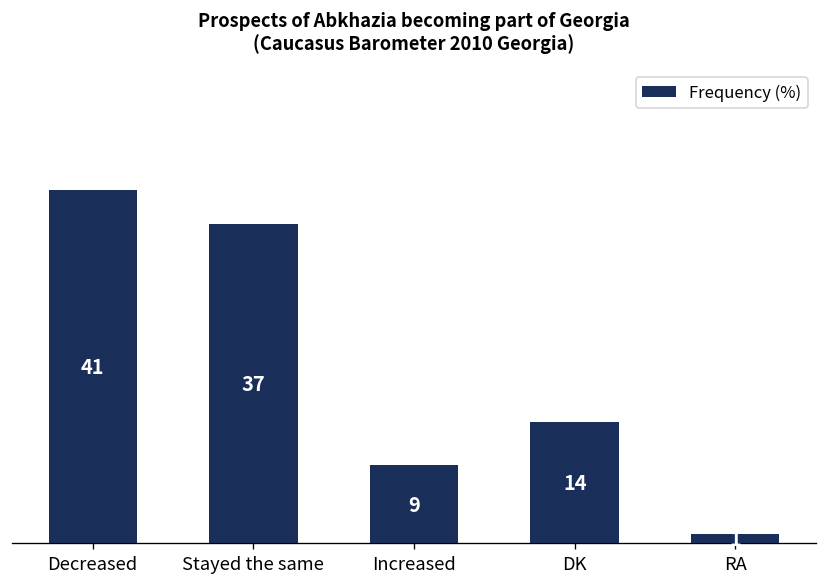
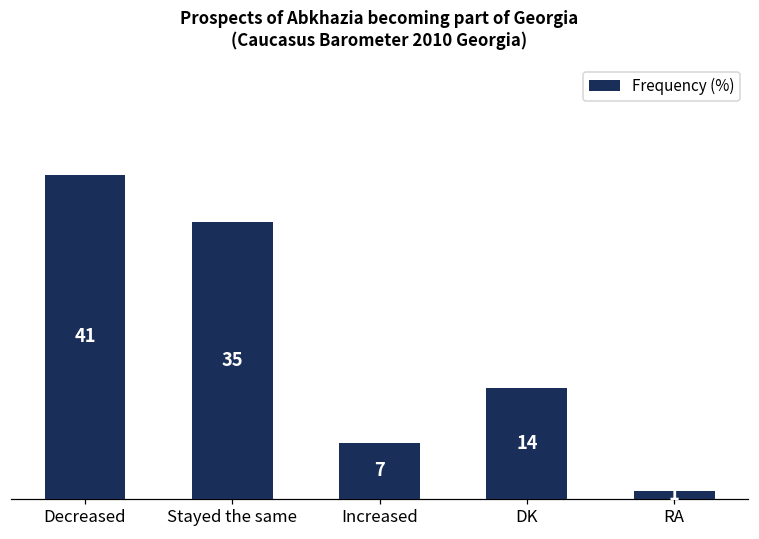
Stayed the same: 37 -> 35
Increased: 9 -> 7
